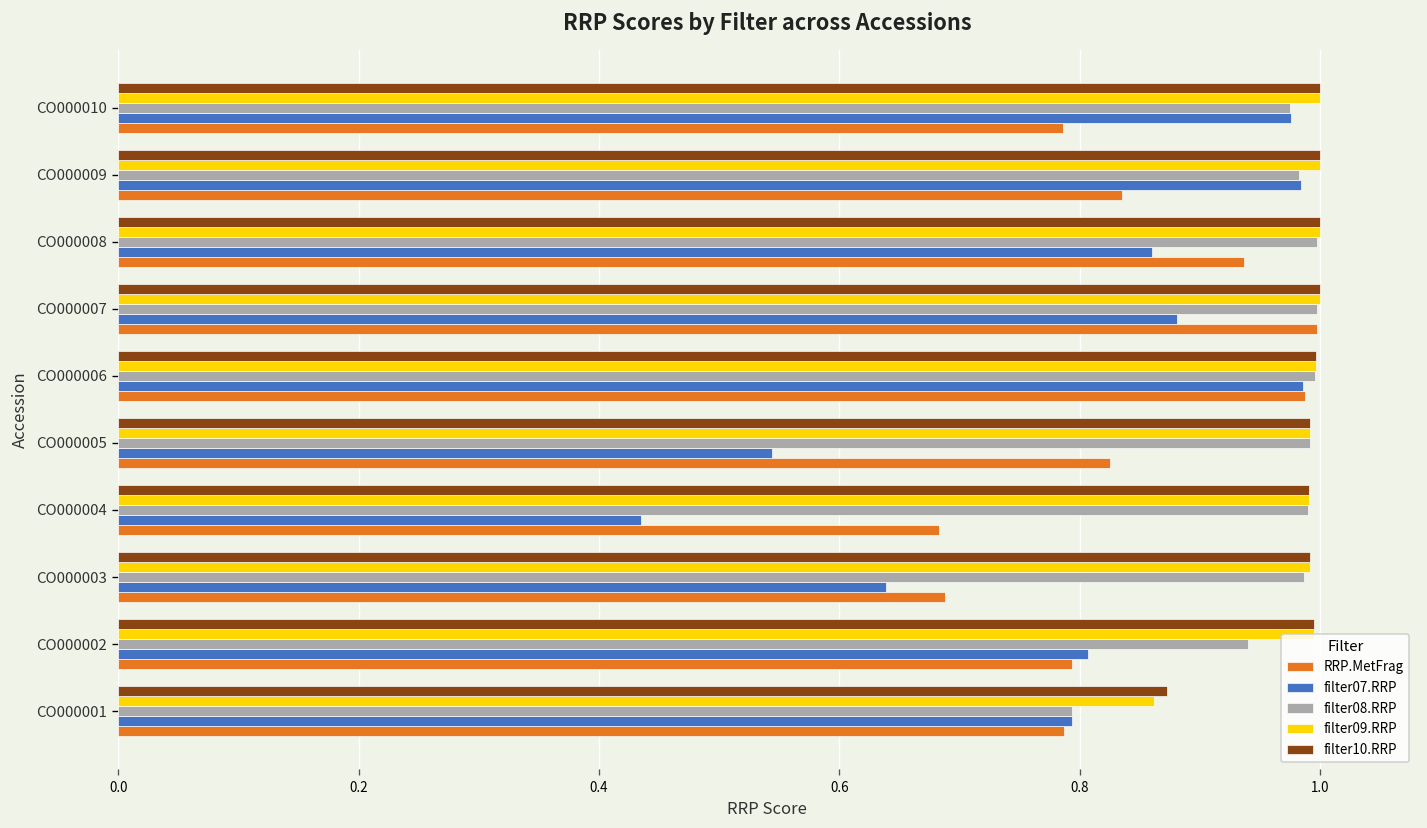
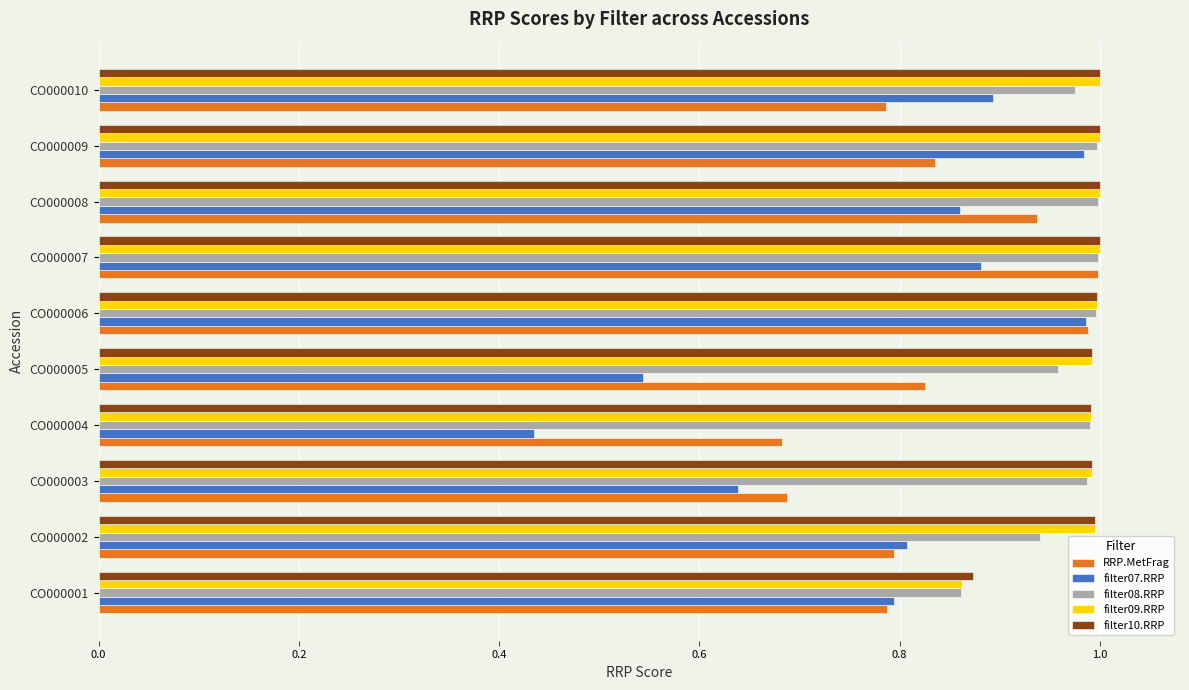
filter07.RRP, CO000010: 0.976 -> 0.893
filter08.RRP, CO000009: 0.983 -> 0.997
filter08.RRP, CO000005: 0.992 -> 0.958
filter08.RRP, CO000001: 0.794 -> 0.861
